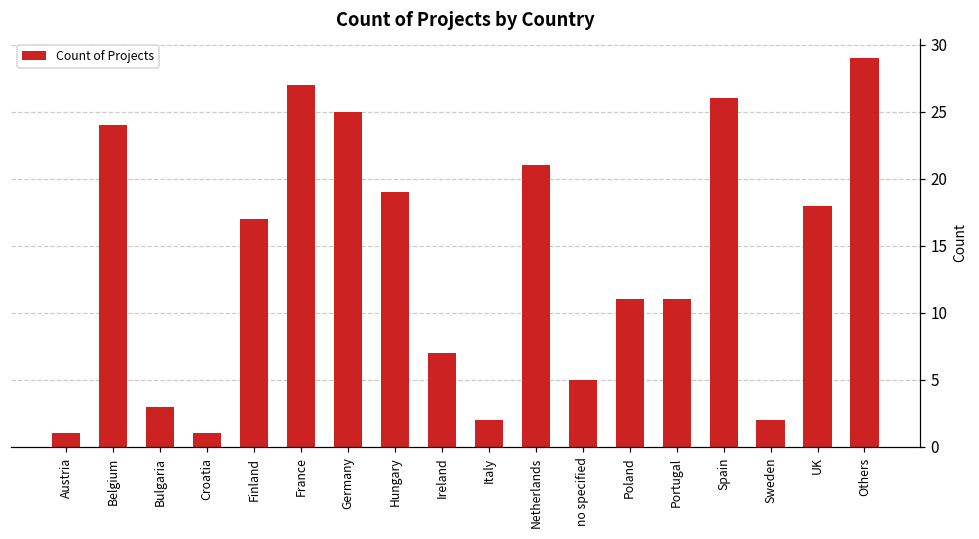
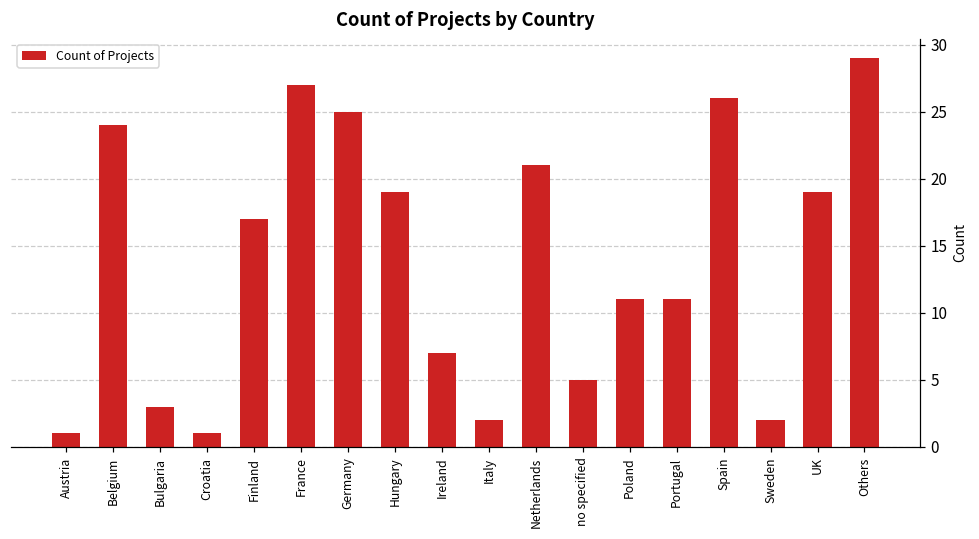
UK: 18 -> 19
